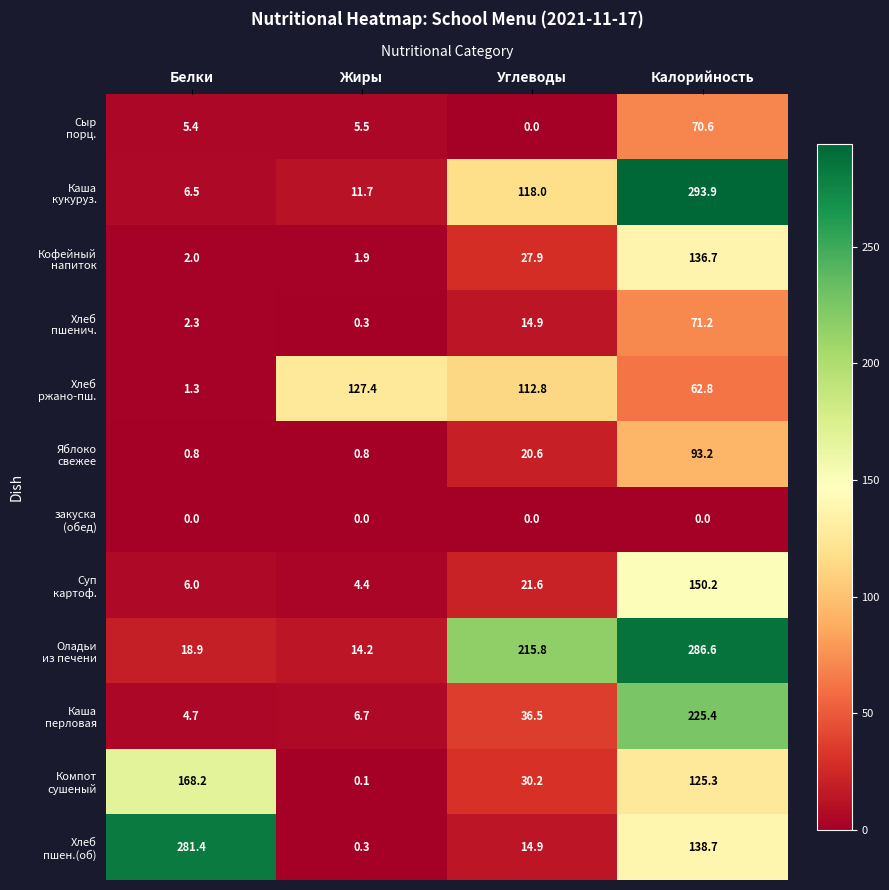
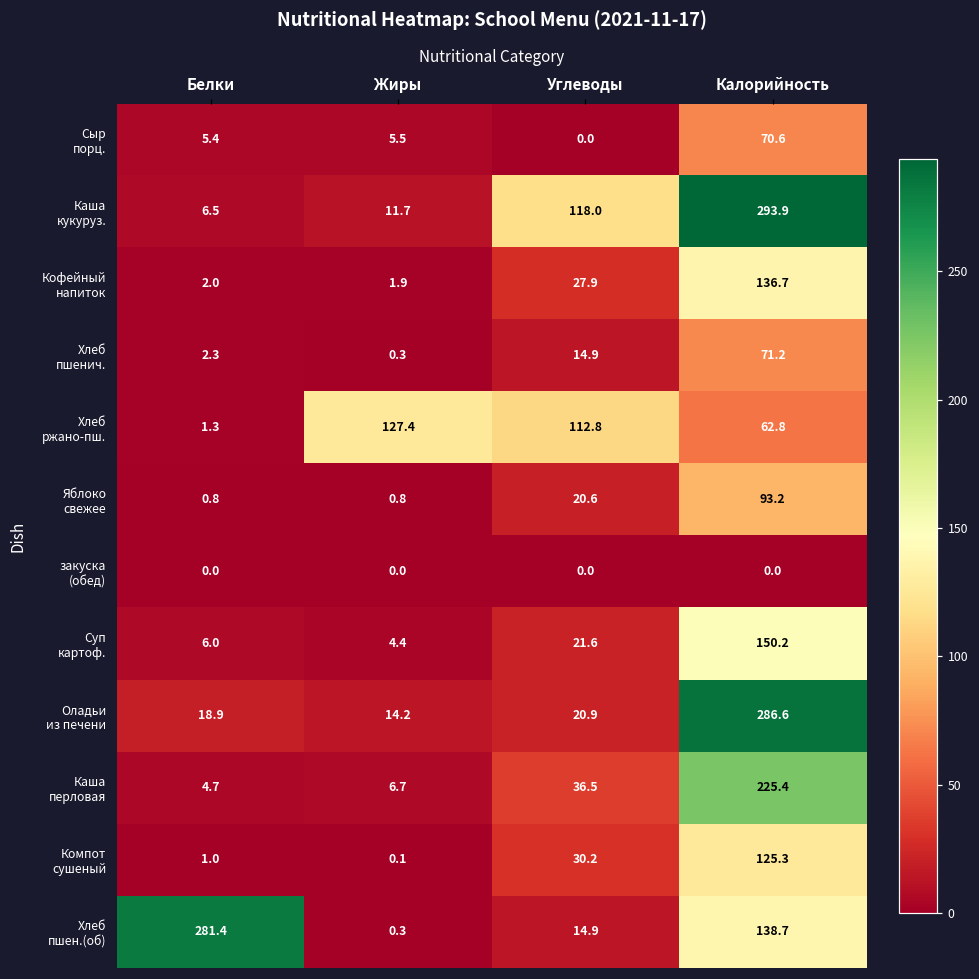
Оладьи из печени, Углеводы: 215.8 -> 20.9
Компот сушеный, Белки: 168.2 -> 1.0
